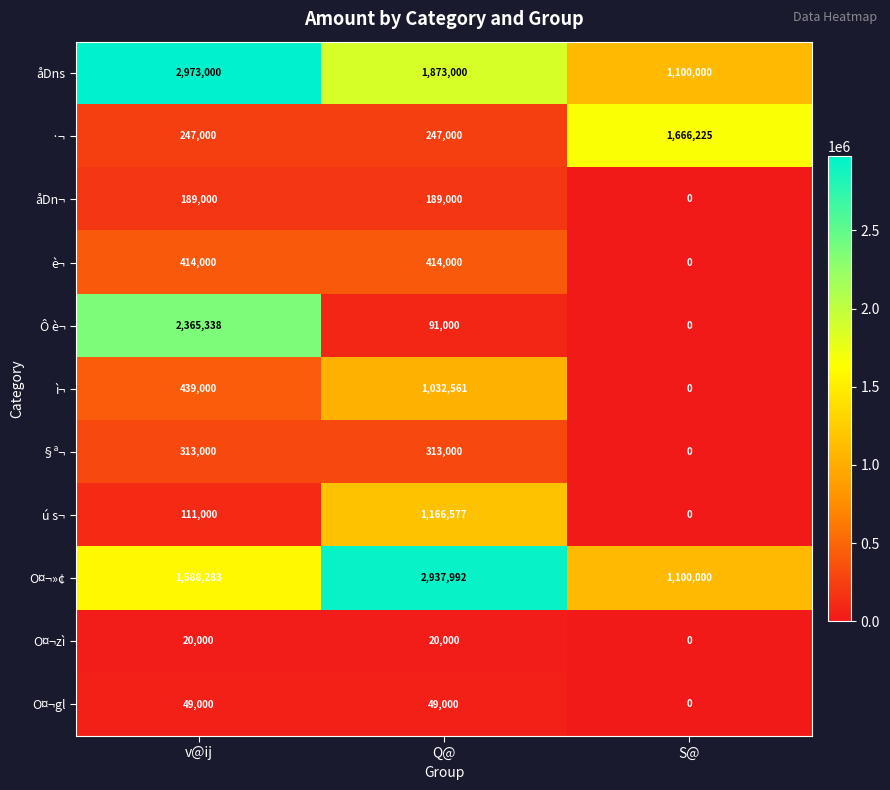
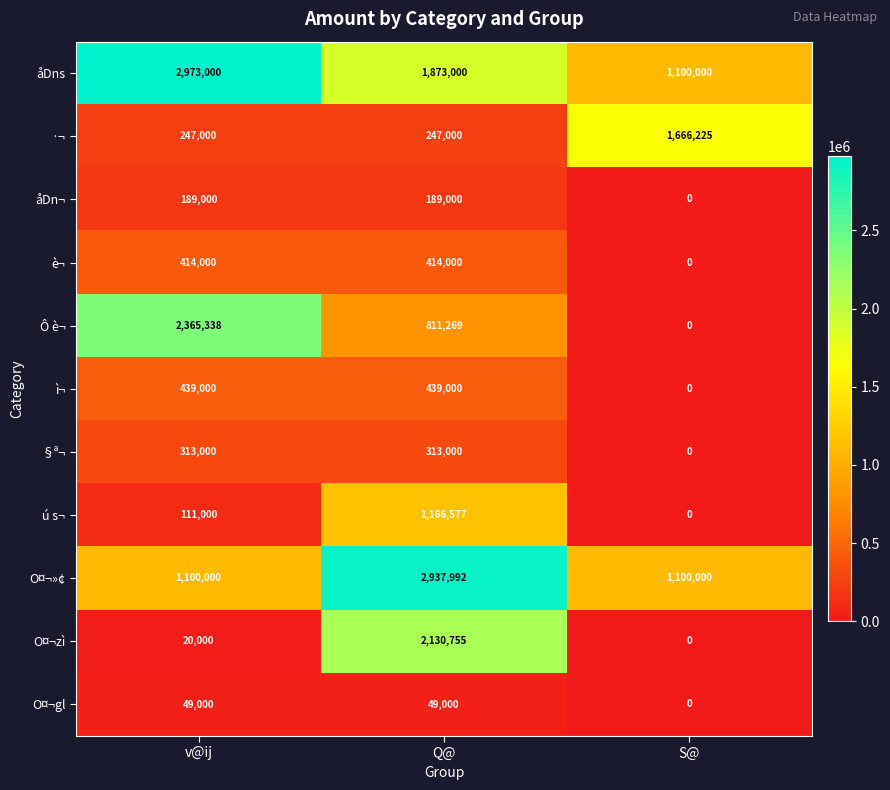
Ô è¬, Q@: 91,000 -> 811,269
ì¬, Q@: 1,032,561 -> 439,000
O¤¬»¢, v@ij: 1,588,283 -> 1,100,000
O¤¬zì, Q@: 20,000 -> 2,130,755
